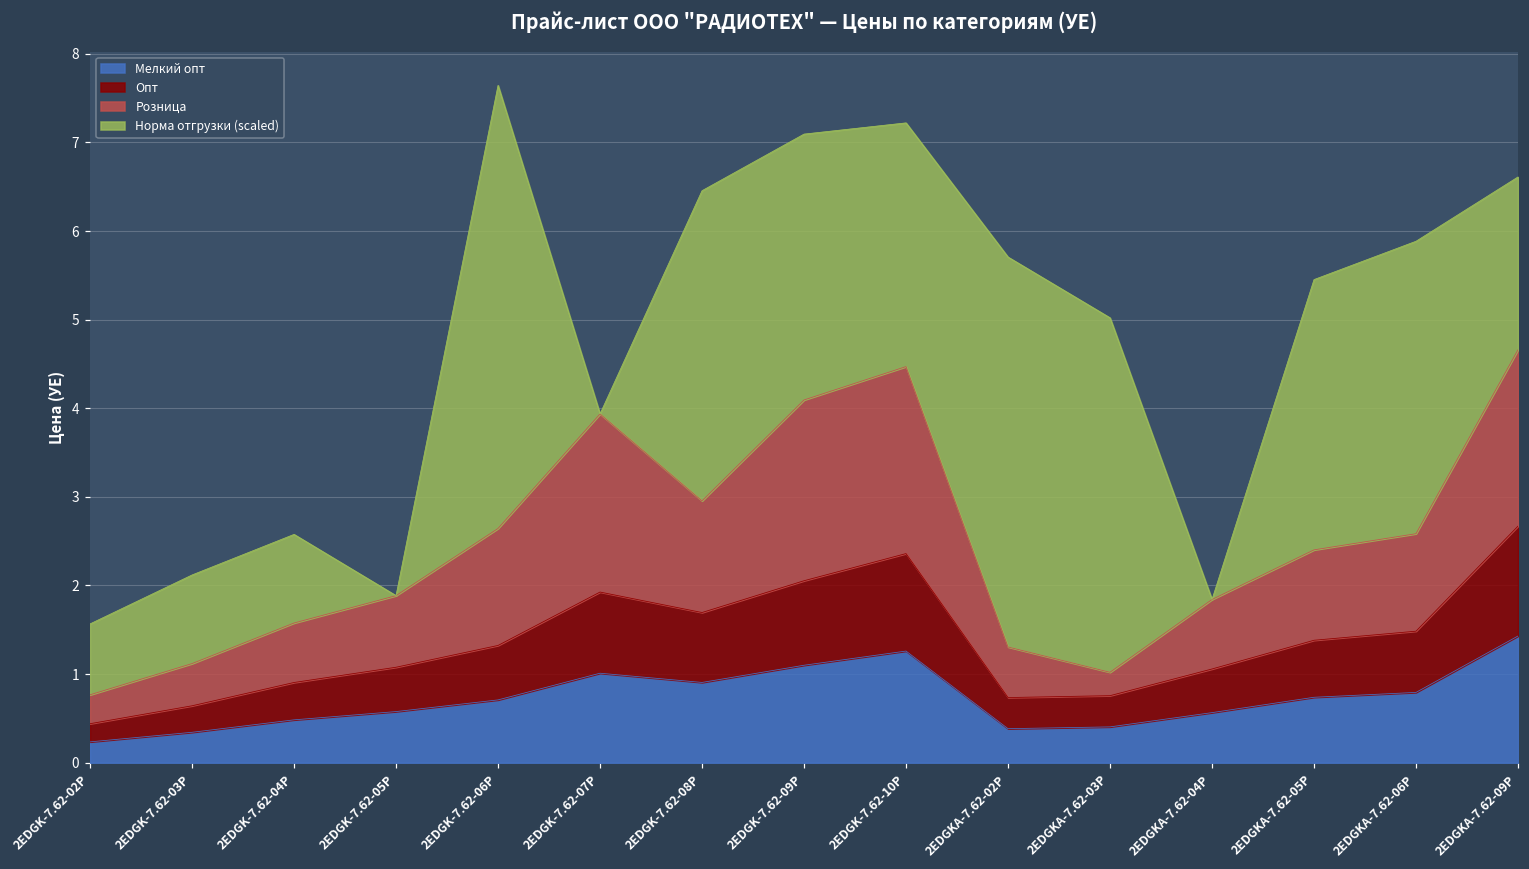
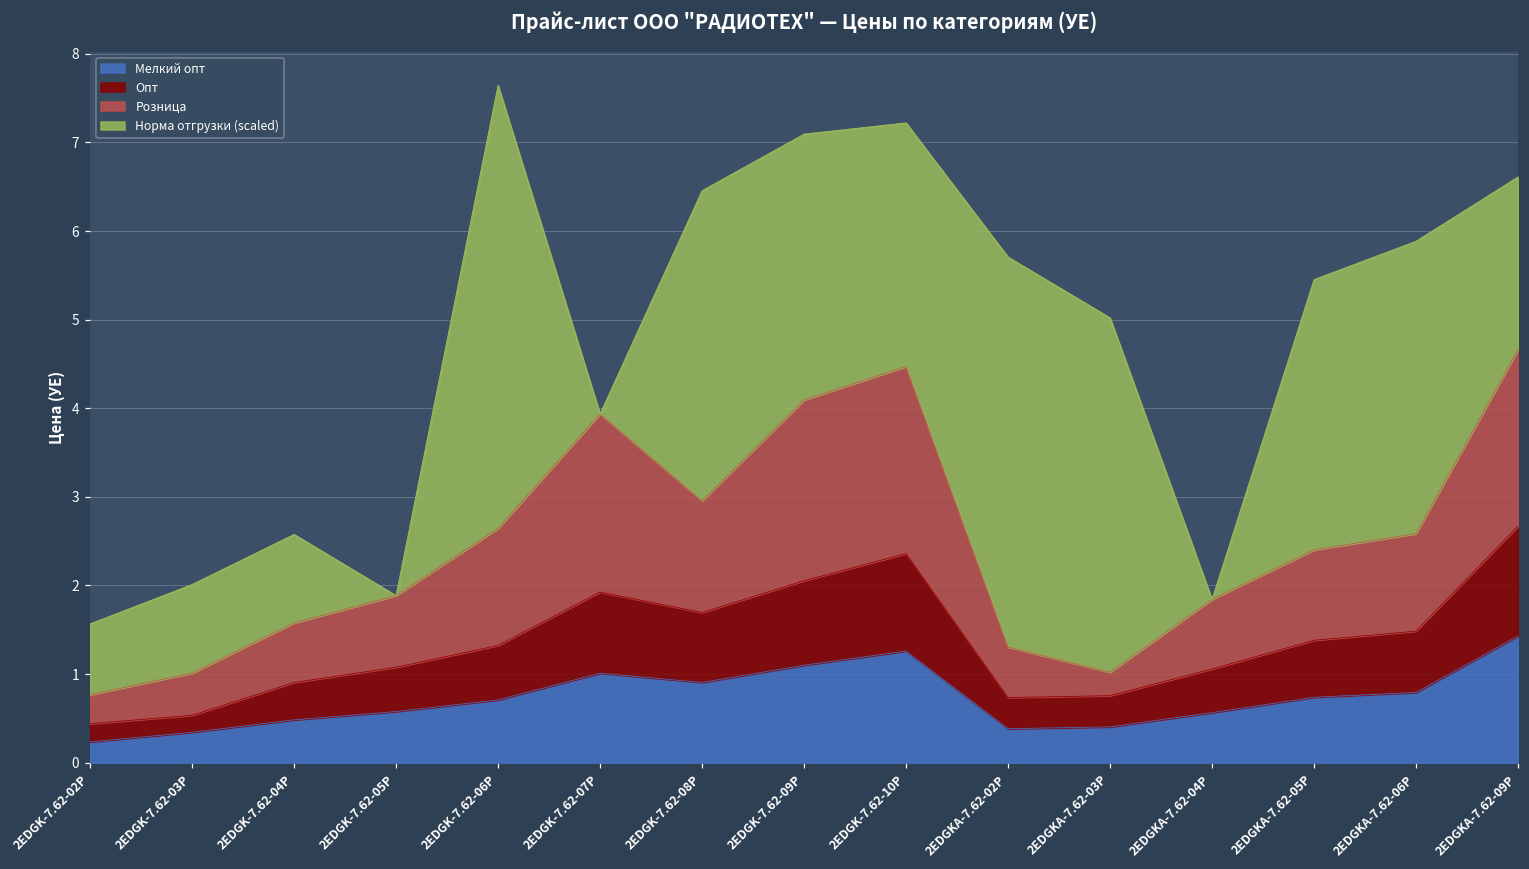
Опт, 2EDGK-7.62-03P: 0.3 -> 0.2
